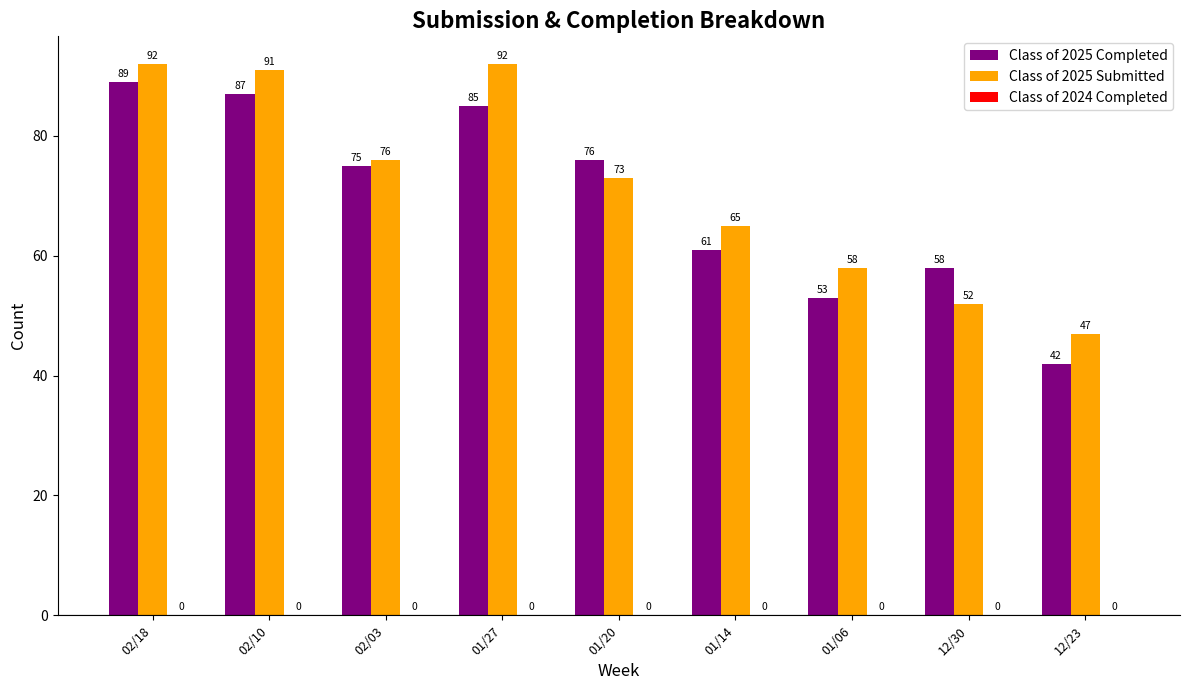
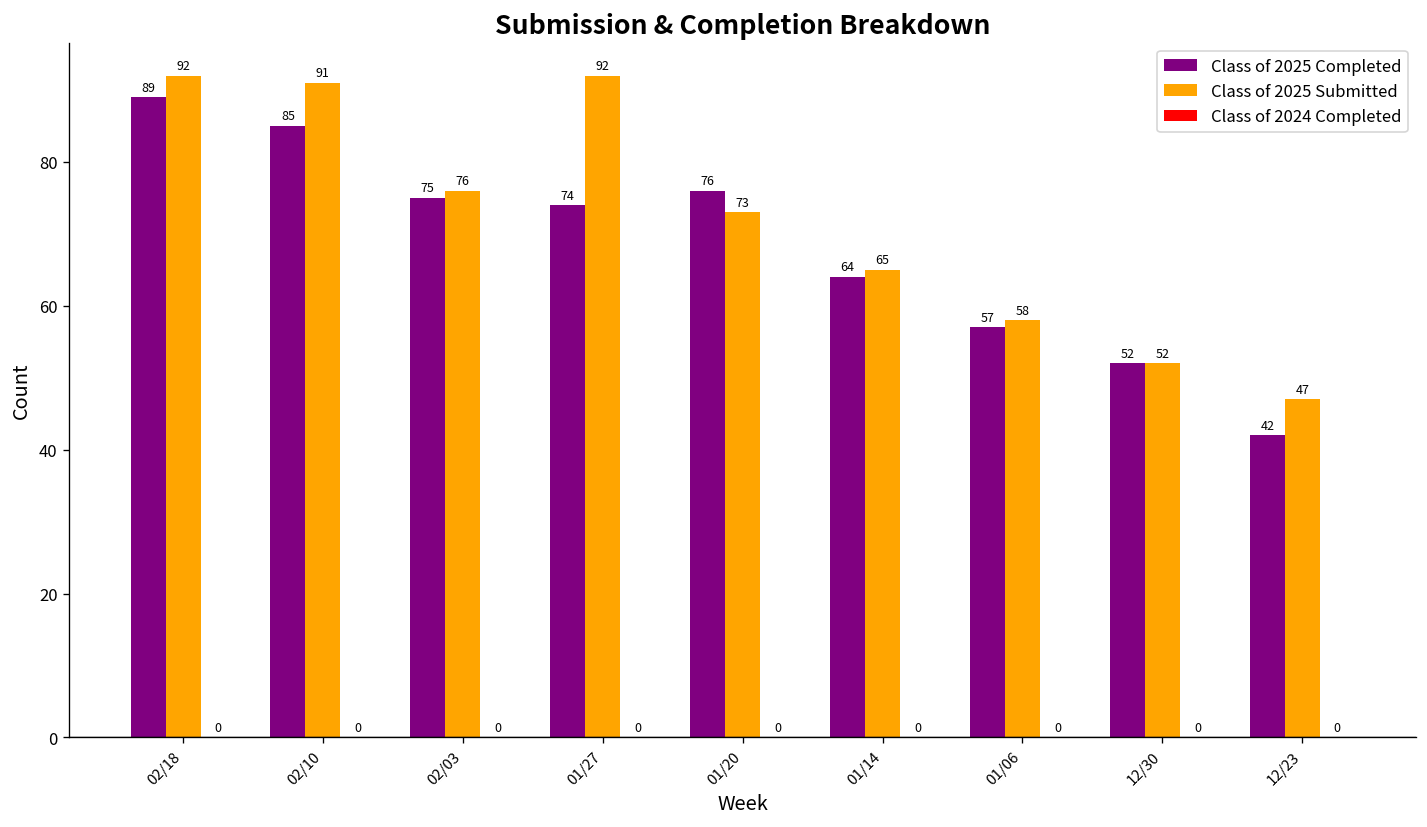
Class of 2025 Completed, 02/10: 87 -> 85
Class of 2025 Completed, 01/27: 85 -> 74
Class of 2025 Completed, 01/14: 61 -> 64
Class of 2025 Completed, 01/06: 53 -> 57
Class of 2025 Completed, 12/30: 58 -> 52
